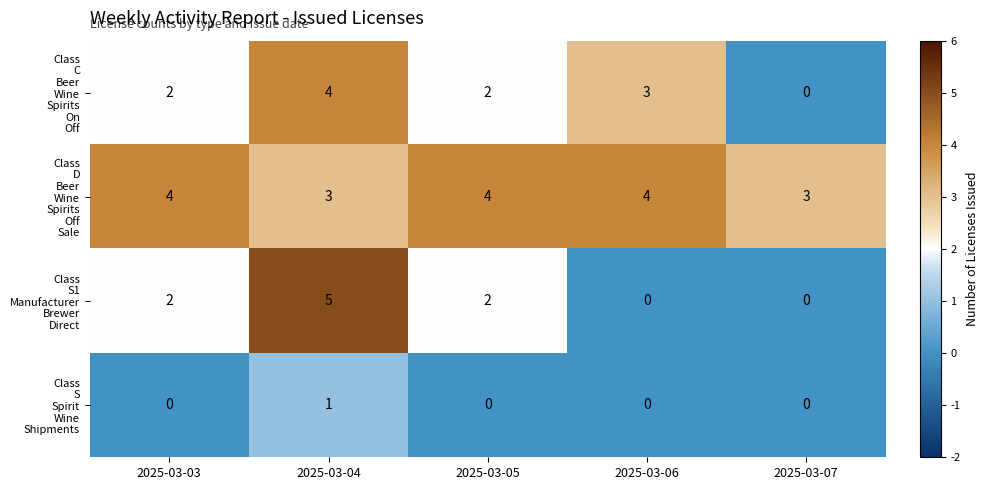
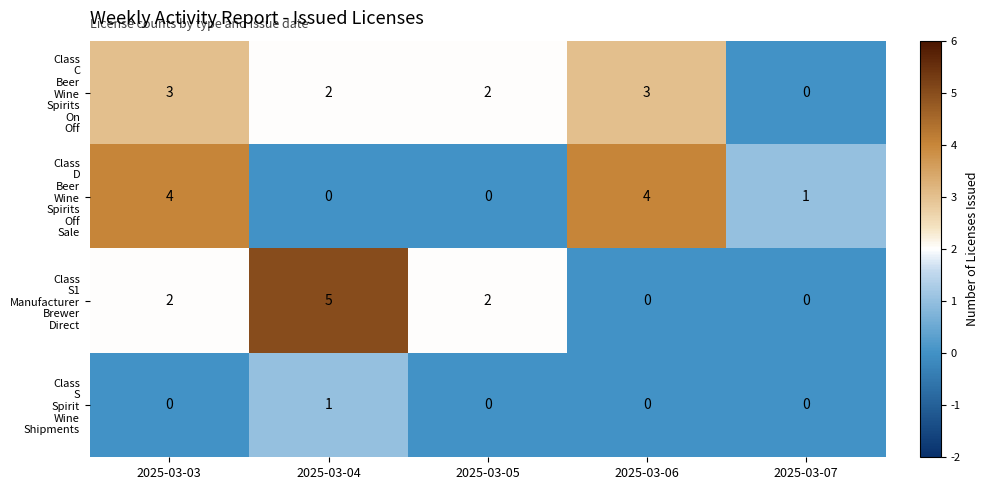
Class C Beer Wine Spirits On Off, 2025-03-03: 2 -> 3
Class C Beer Wine Spirits On Off, 2025-03-04: 4 -> 2
Class D Beer Wine Spirits Off Sale, 2025-03-04: 3 -> 0
Class D Beer Wine Spirits Off Sale, 2025-03-05: 4 -> 0
Class D Beer Wine Spirits Off Sale, 2025-03-07: 3 -> 1
